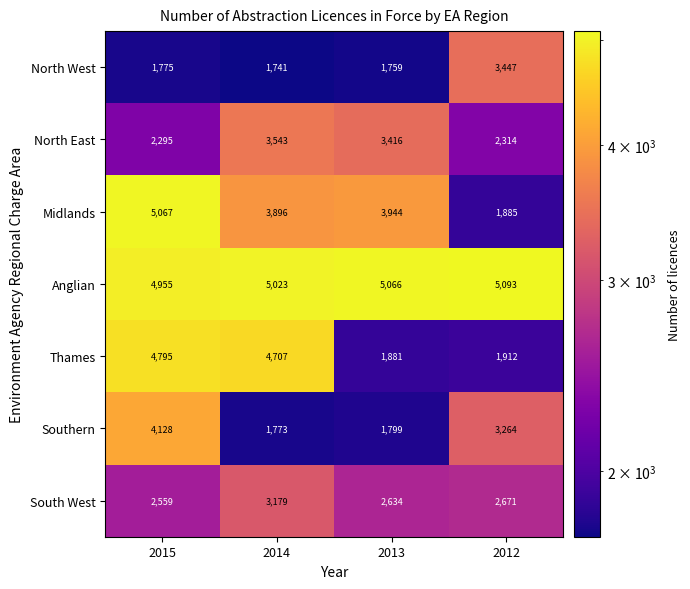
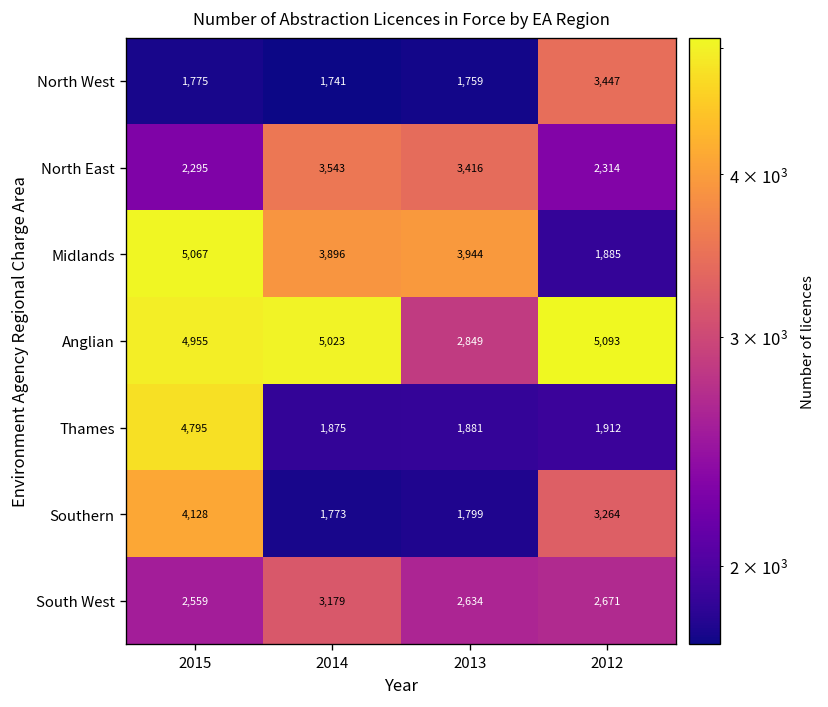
Anglian, 2013: 5,066 -> 2,849
Thames, 2014: 4,707 -> 1,875
